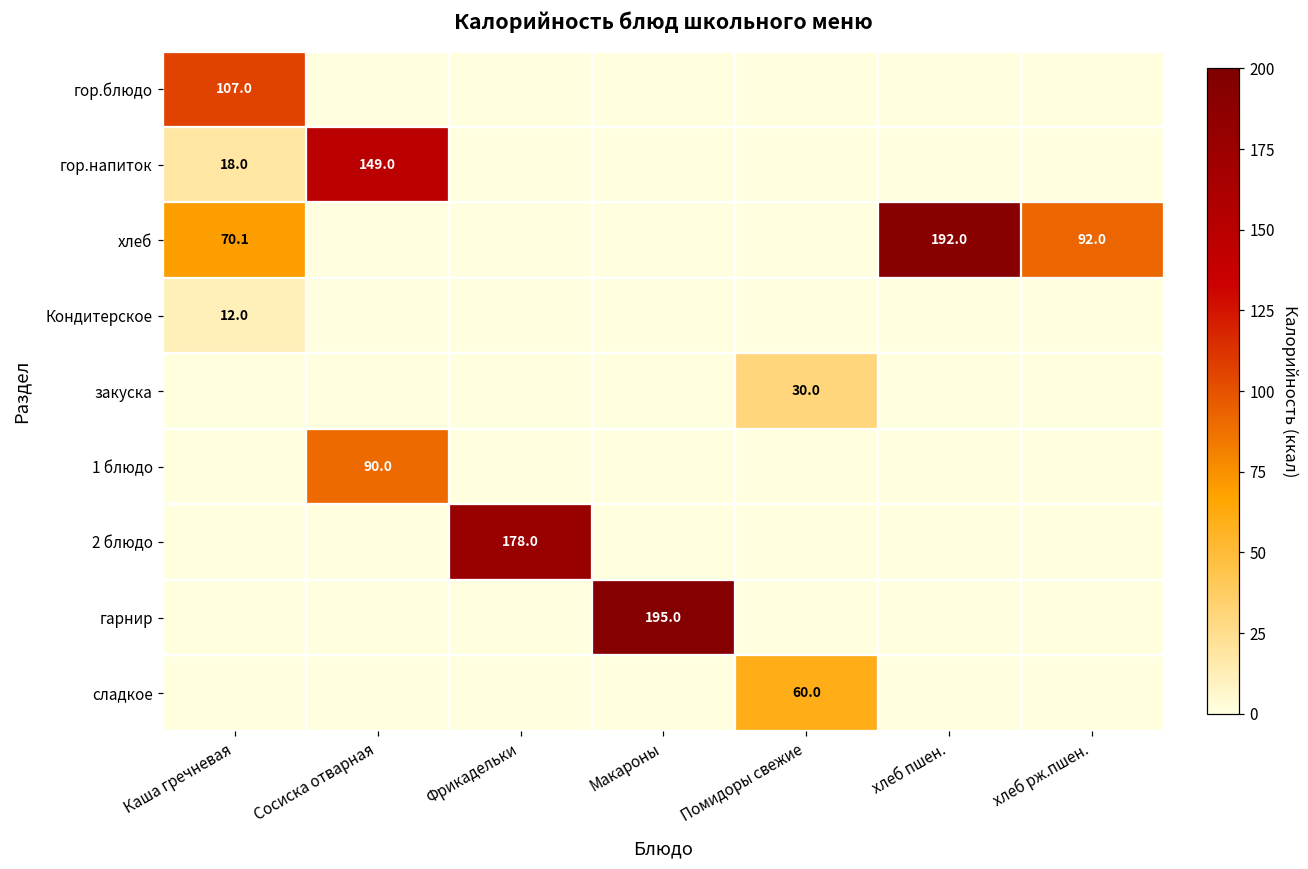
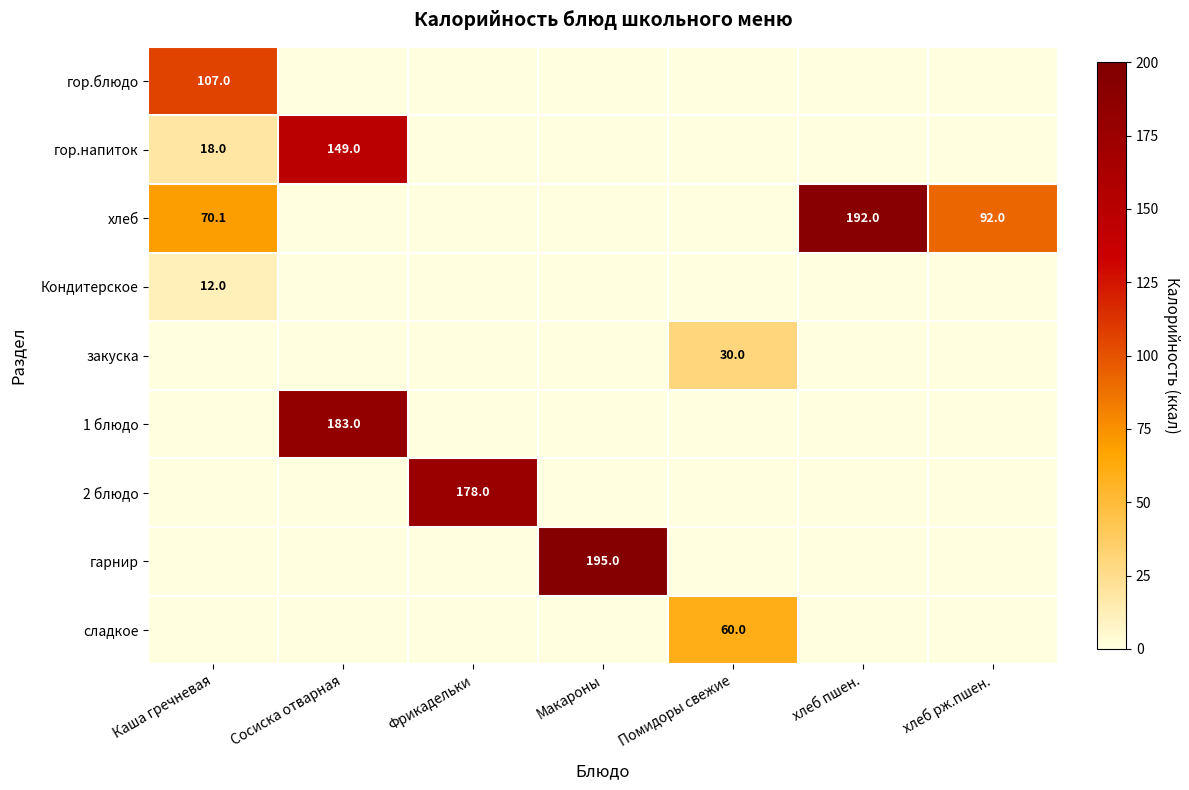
1 блюдо, Сосиска отварная: 90.0 -> 183.0
